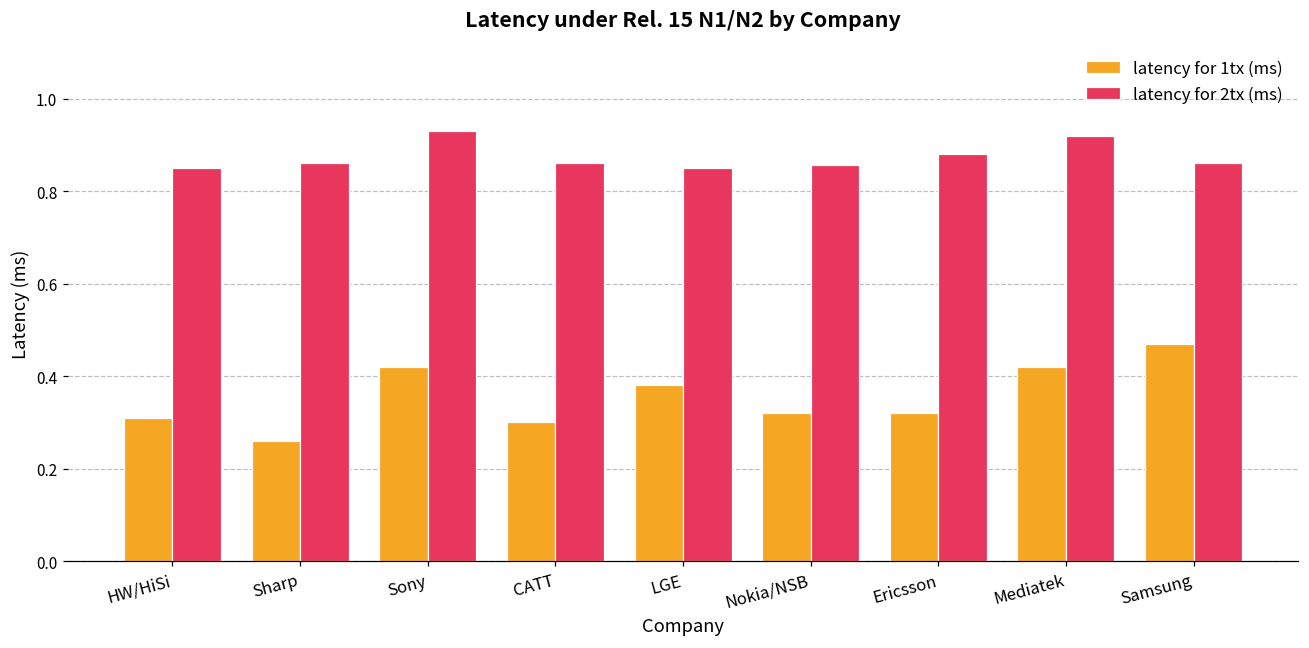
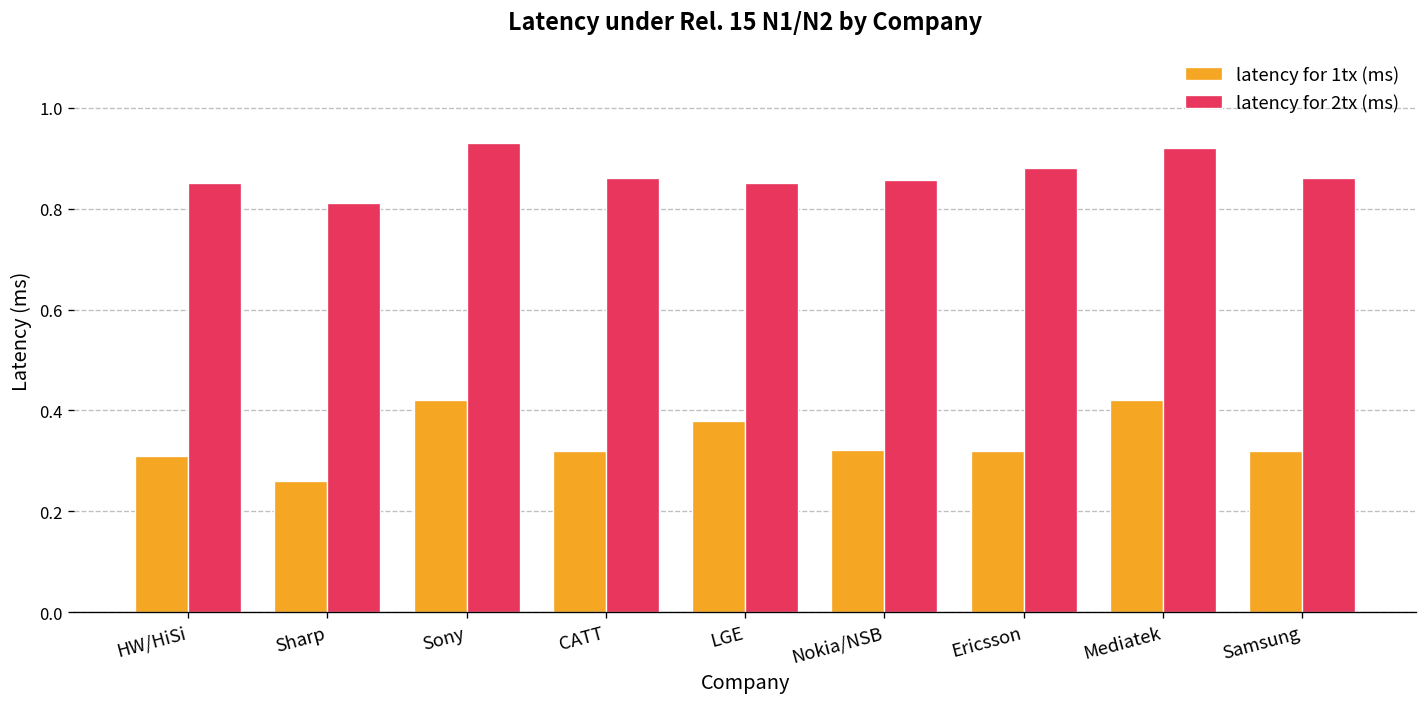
latency for 2tx (ms), Sharp: 0.86 -> 0.81
latency for 1tx (ms), CATT: 0.30 -> 0.32
latency for 1tx (ms), Samsung: 0.47 -> 0.32
